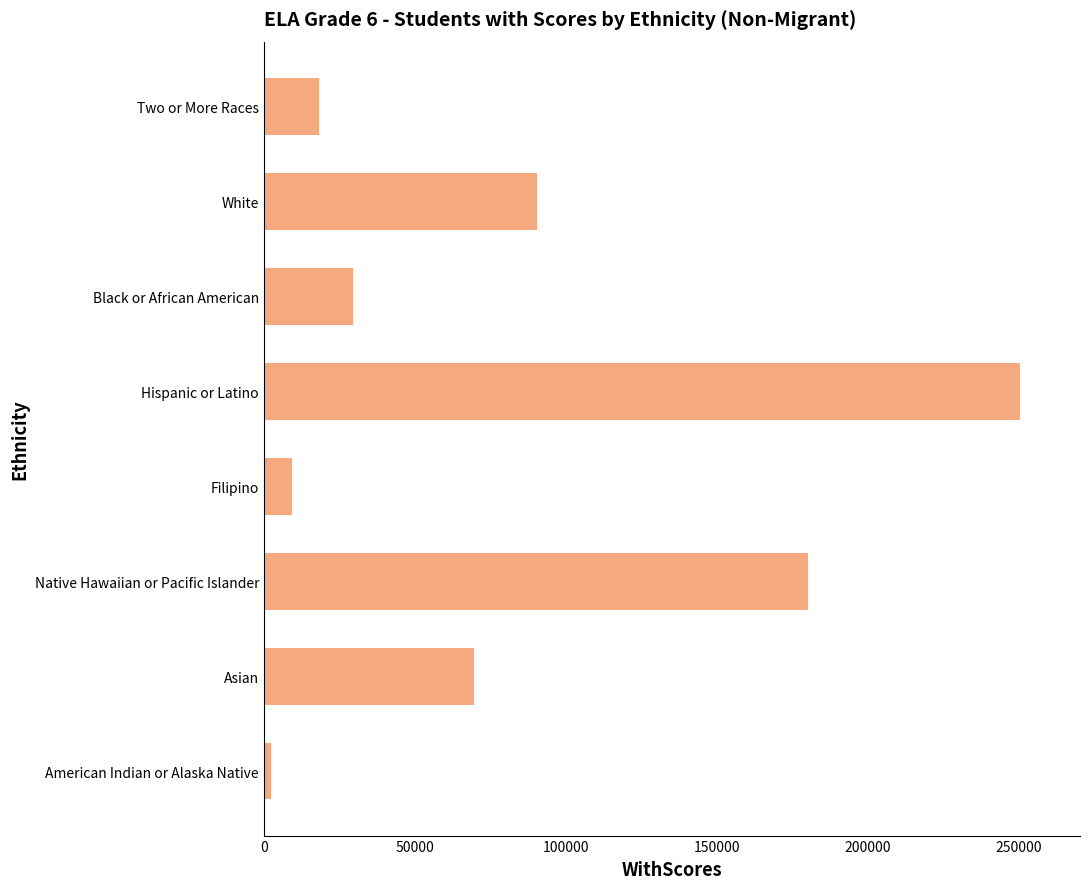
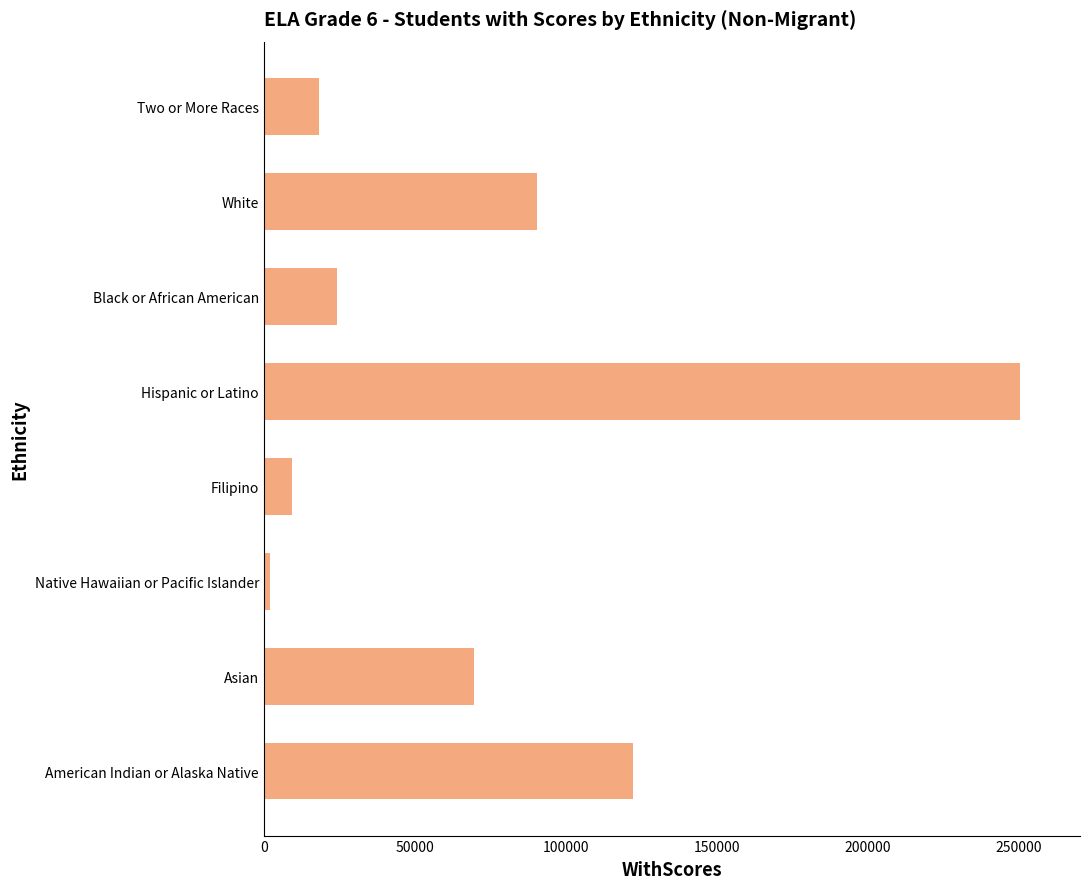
Black or African American: 30000 -> 24000
Native Hawaiian or Pacific Islander: 180000 -> 2000
American Indian or Alaska Native: 2000 -> 122000
